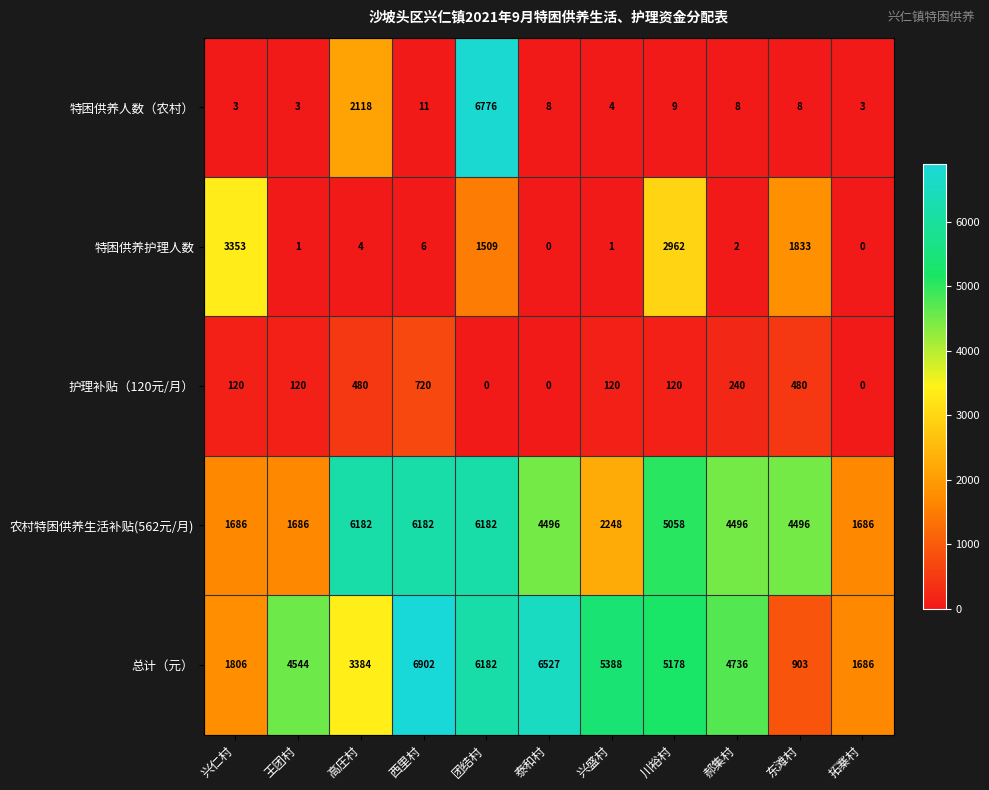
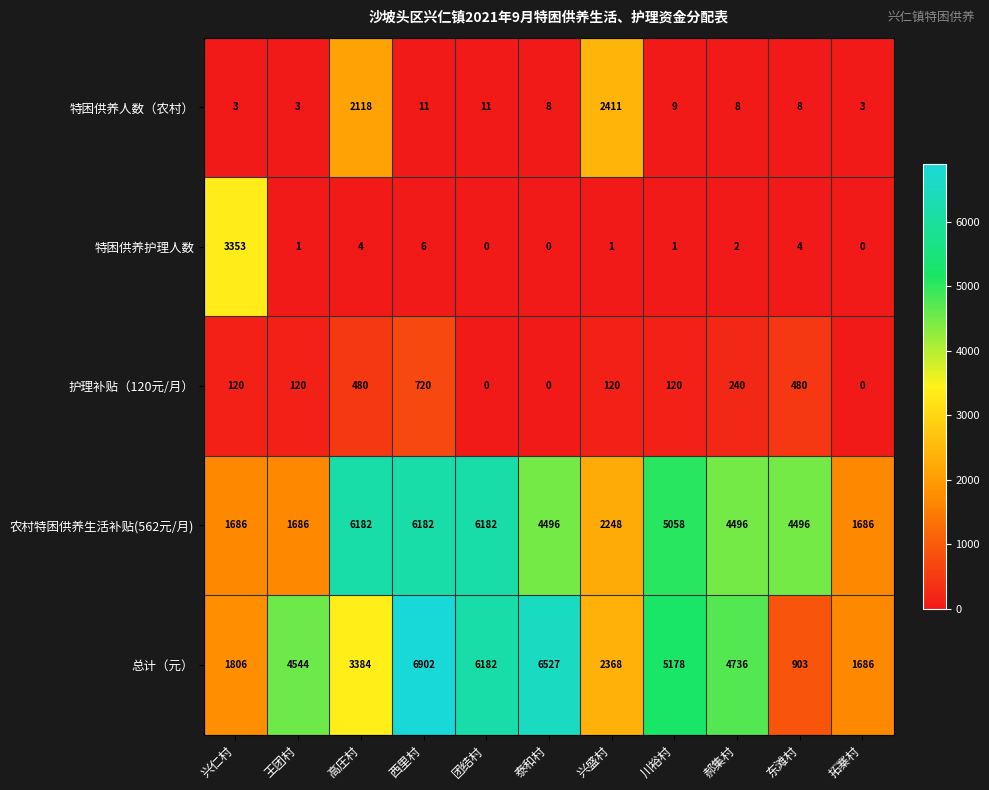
特困供养人数（农村）, 团结村: 6776 -> 11
特困供养人数（农村）, 兴盛村: 4 -> 2411
特困供养护理人数, 团结村: 1509 -> 0
特困供养护理人数, 川裕村: 2962 -> 1
特困供养护理人数, 东滩村: 1833 -> 4
总计（元）, 兴盛村: 5388 -> 2368
